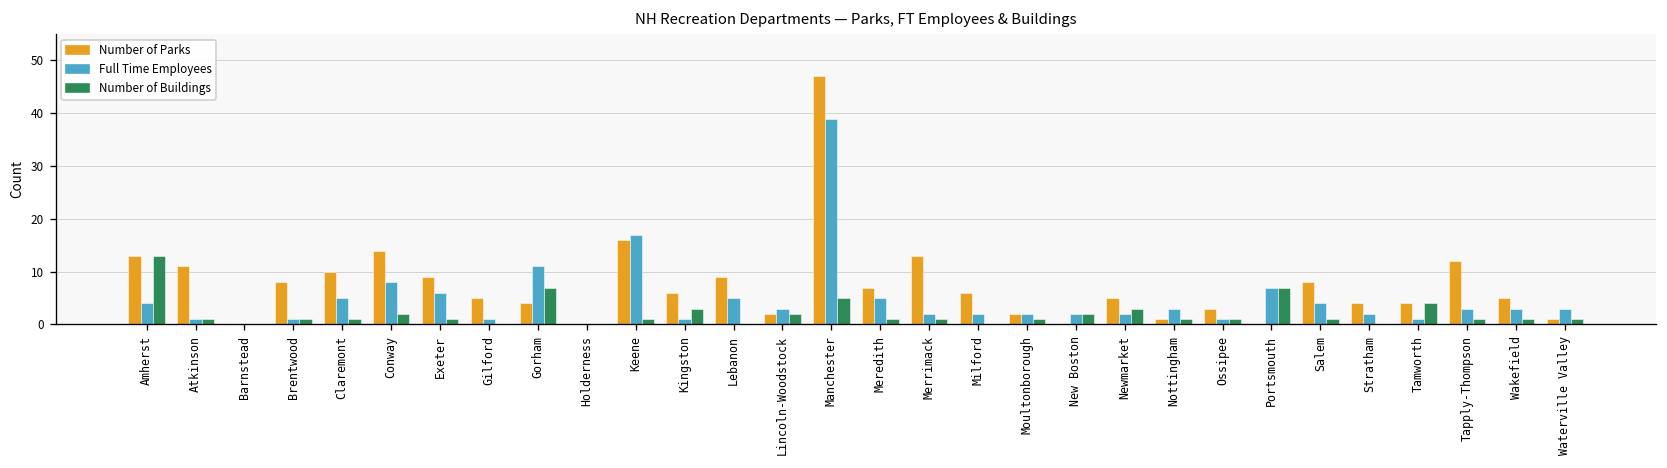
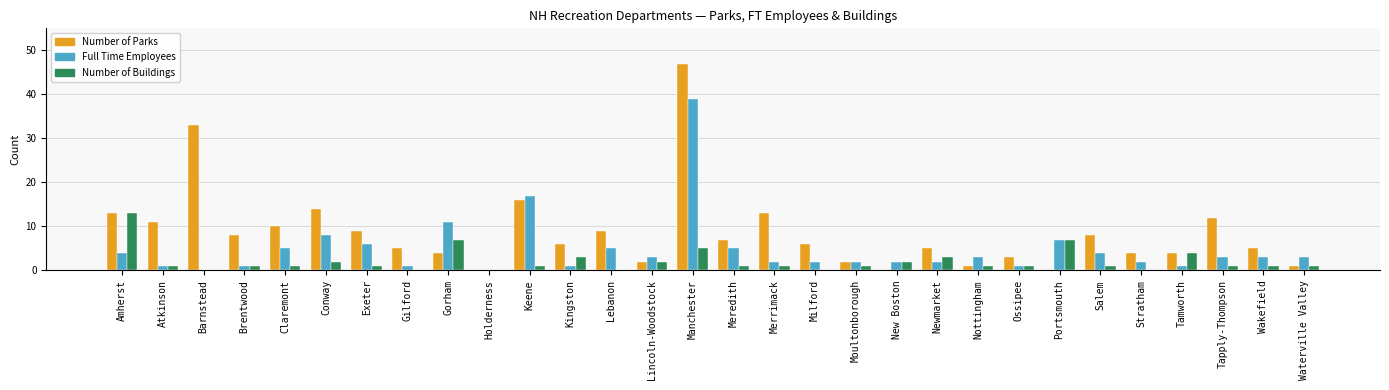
Number of Parks, Barnstead: 0 -> 33
